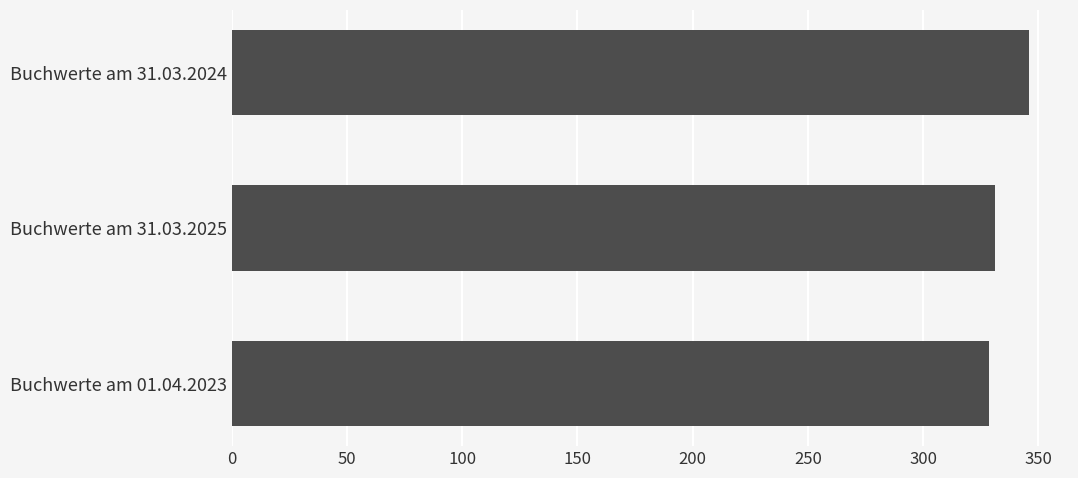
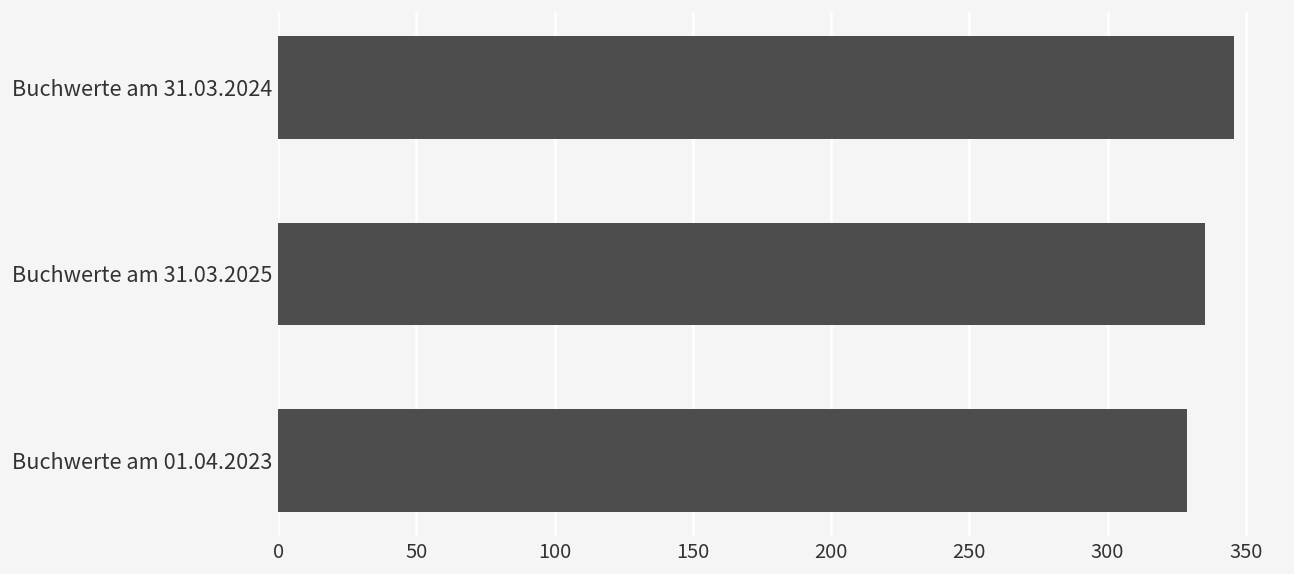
Buchwerte am 31.03.2025: 331 -> 335
